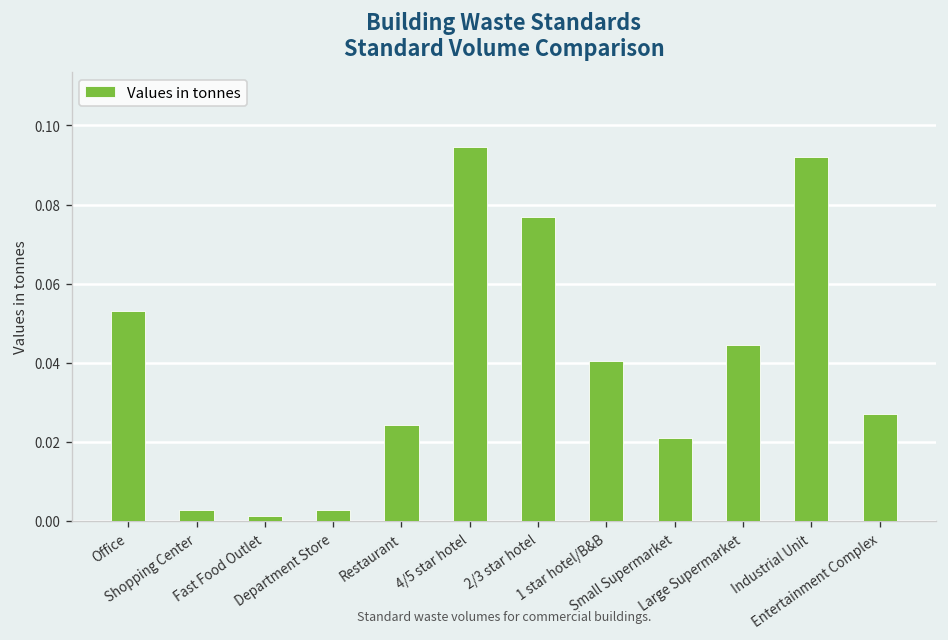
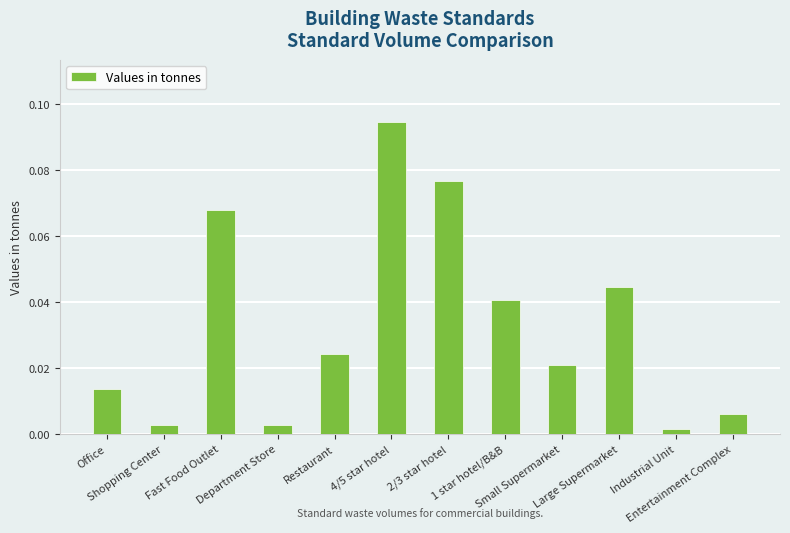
Office: 0.053 -> 0.014
Fast Food Outlet: 0.001 -> 0.068
Industrial Unit: 0.092 -> 0.001
Entertainment Complex: 0.027 -> 0.006
